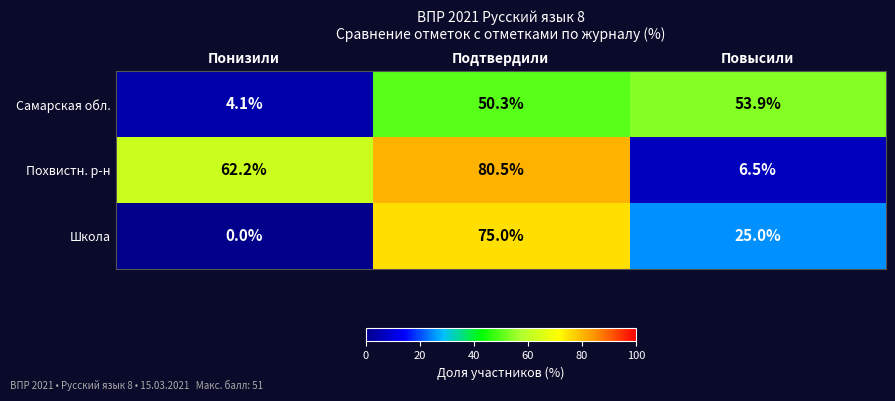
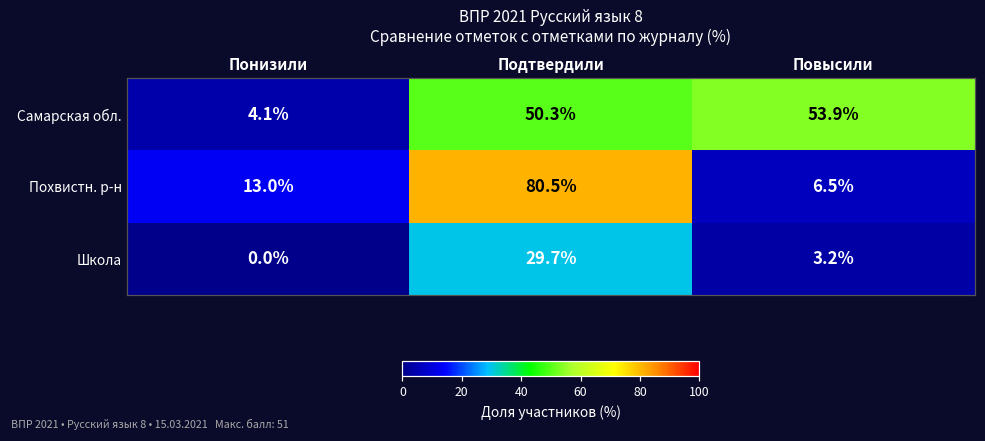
Похвистн. р-н, Понизили: 62.2% -> 13.0%
Школа, Подтвердили: 75.0% -> 29.7%
Школа, Повысили: 25.0% -> 3.2%
